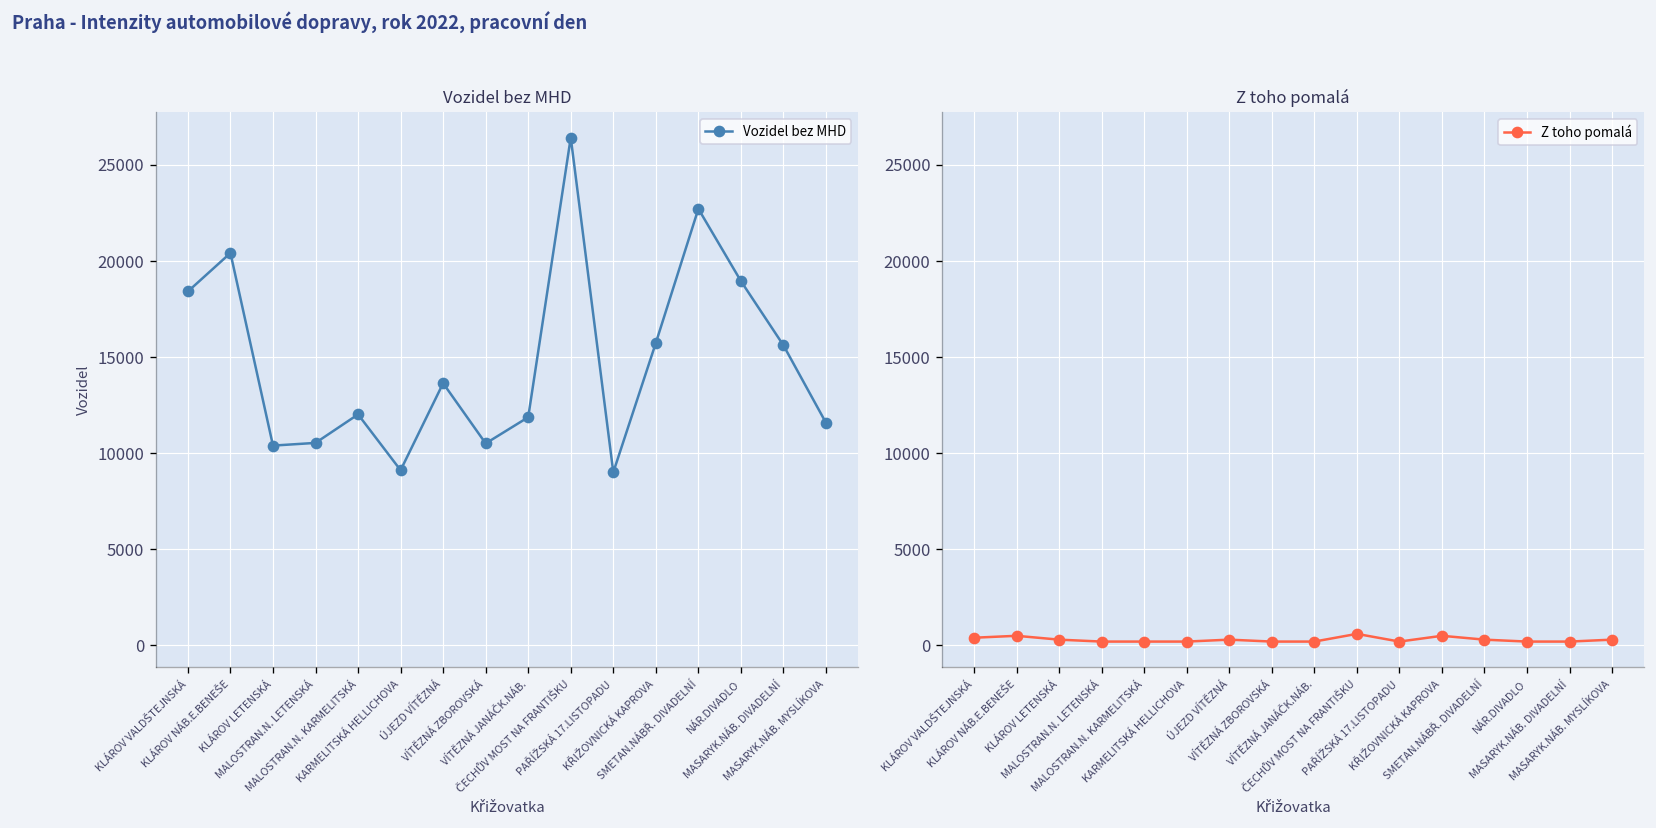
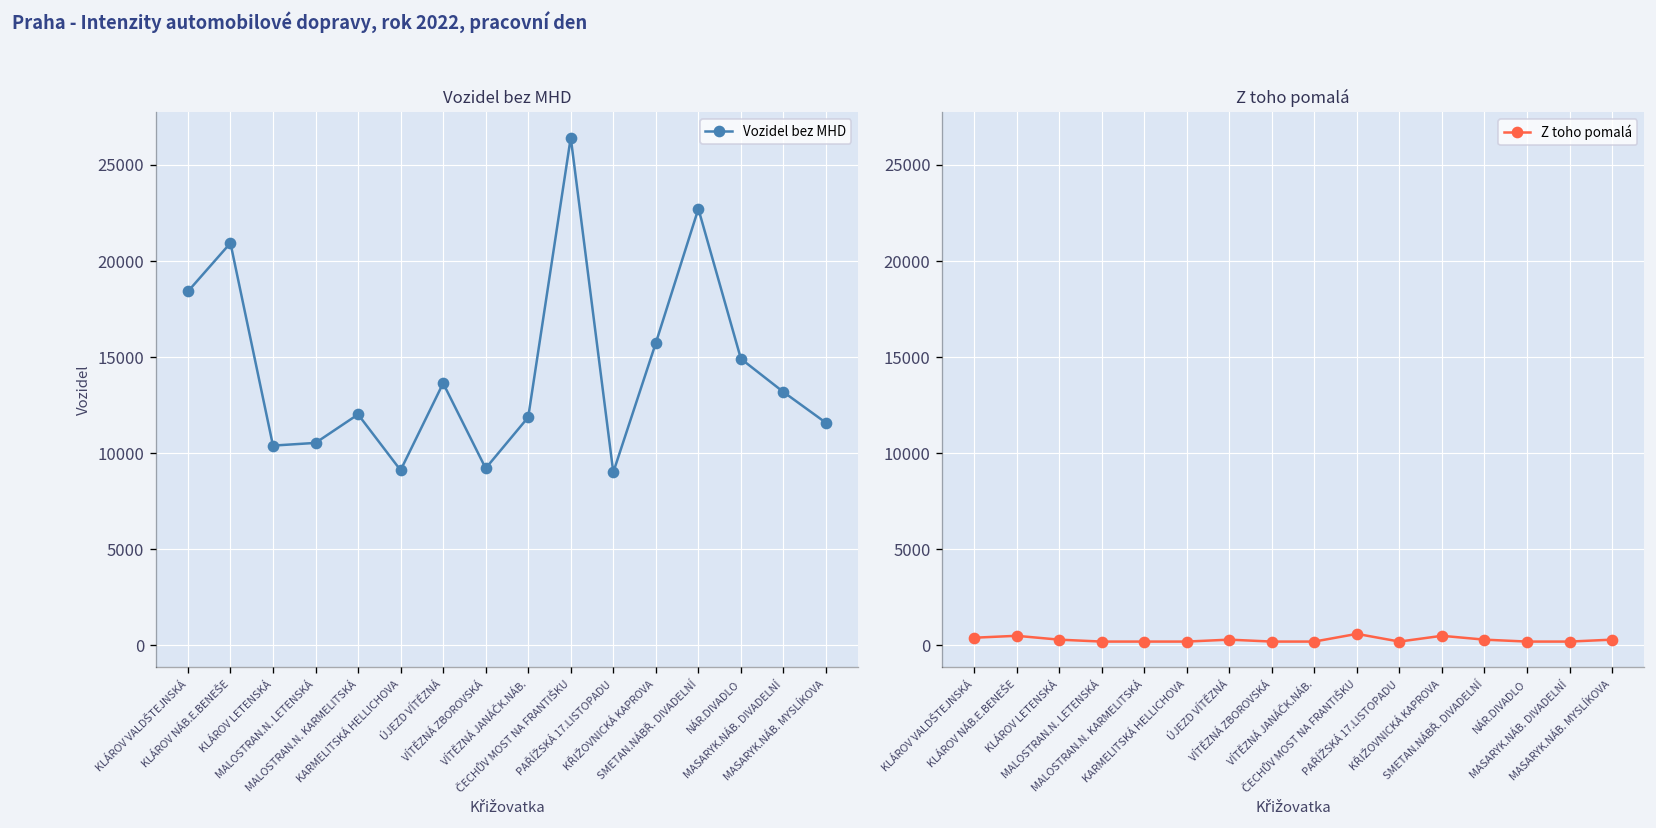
Vozidel bez MHD, KLÁROV NÁB.E.BENEŠE: 20400 -> 20900
Vozidel bez MHD, VÍTĚZNÁ ZBOROVSKÁ: 10500 -> 9200
Vozidel bez MHD, NÁR.DIVADLO: 18900 -> 14900
Vozidel bez MHD, MASARYK.NÁB. DIVADELNÍ: 15600 -> 13200
